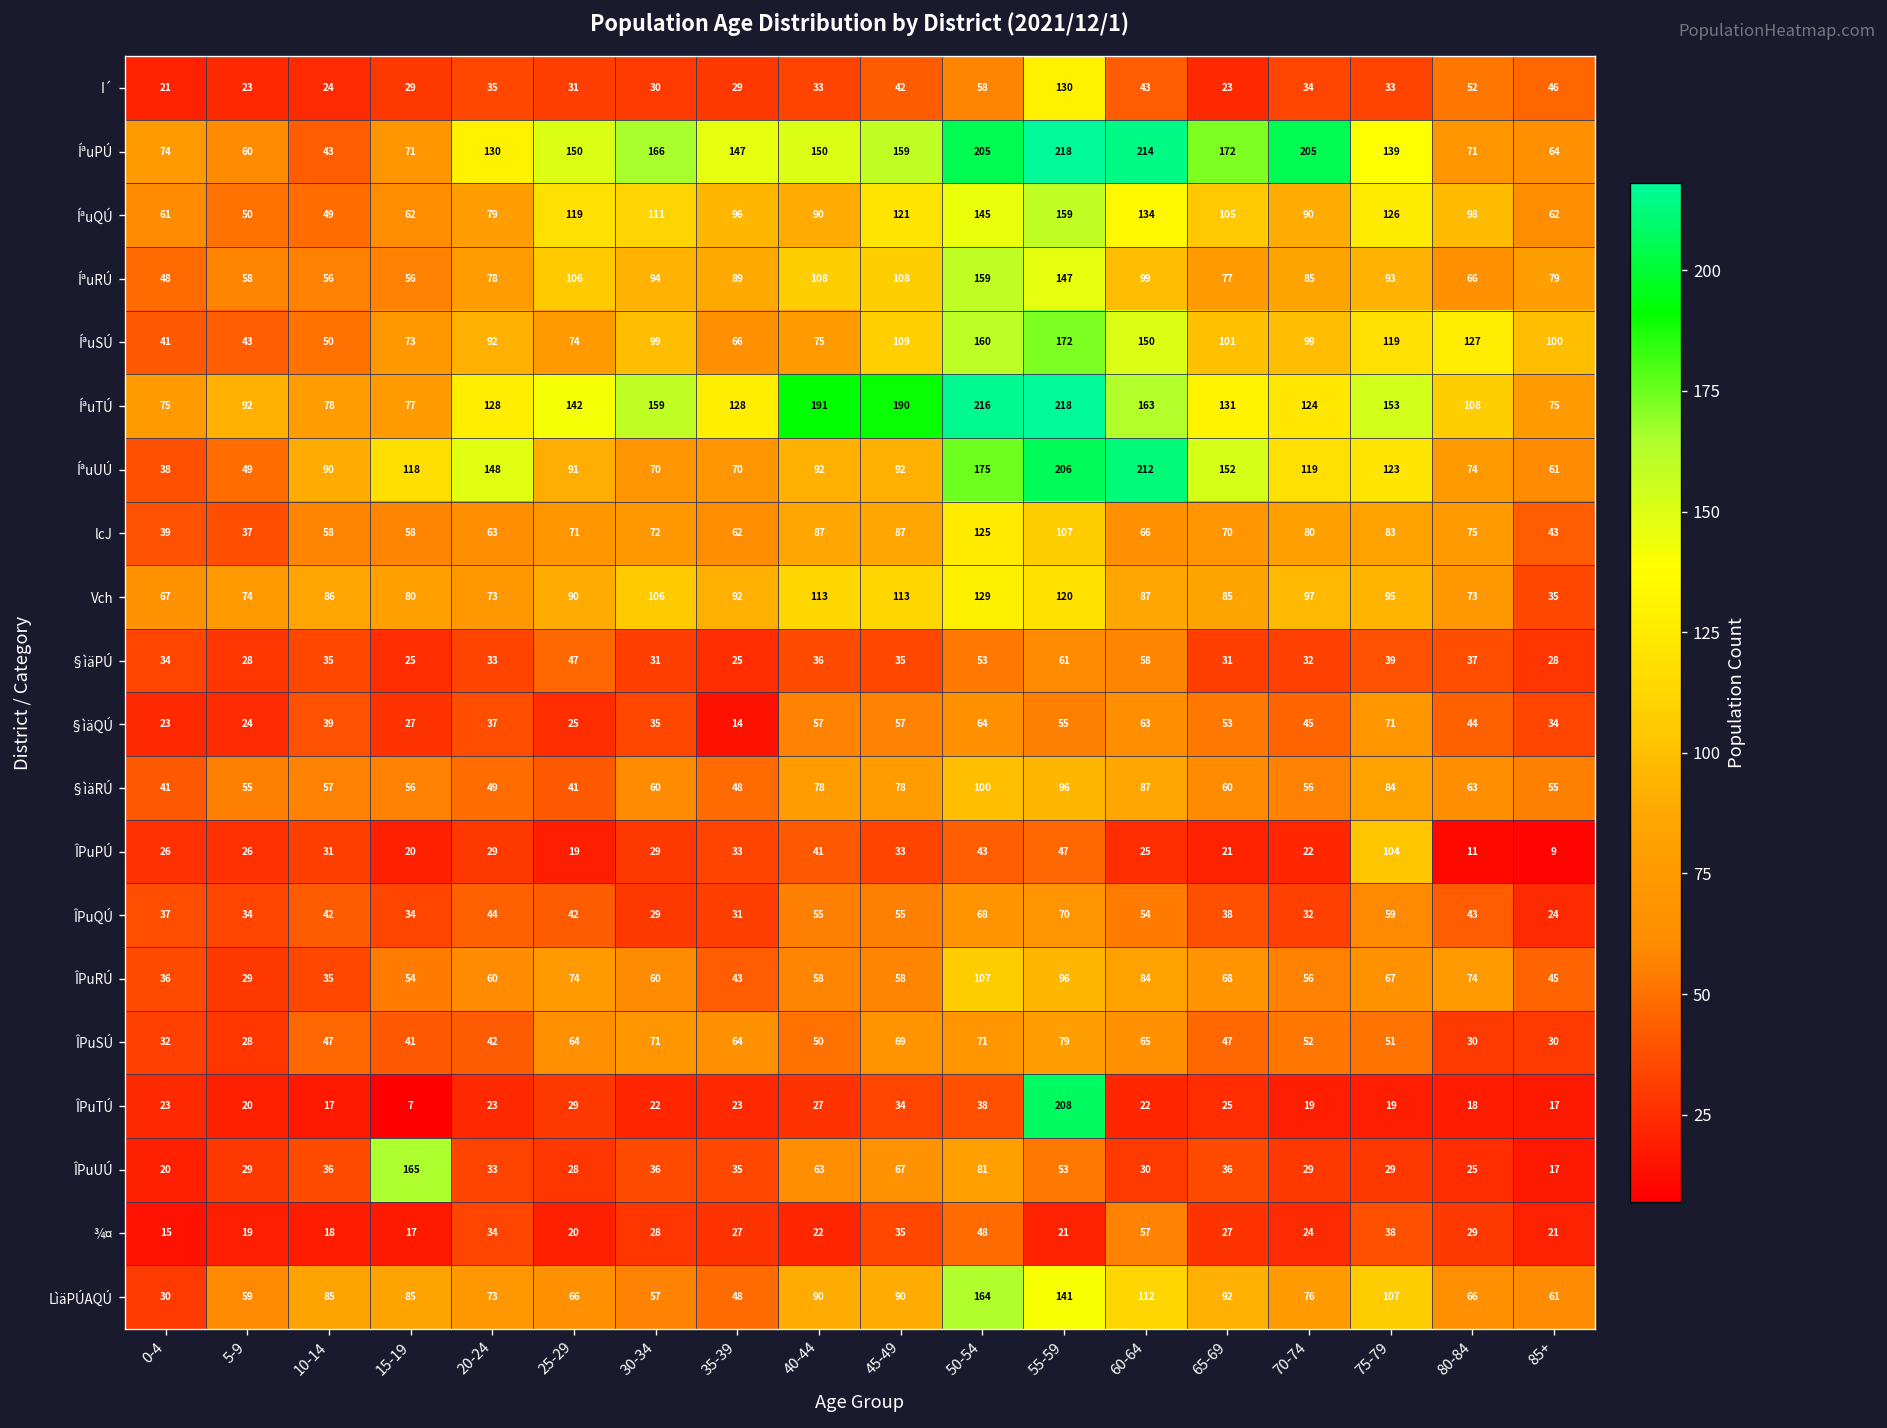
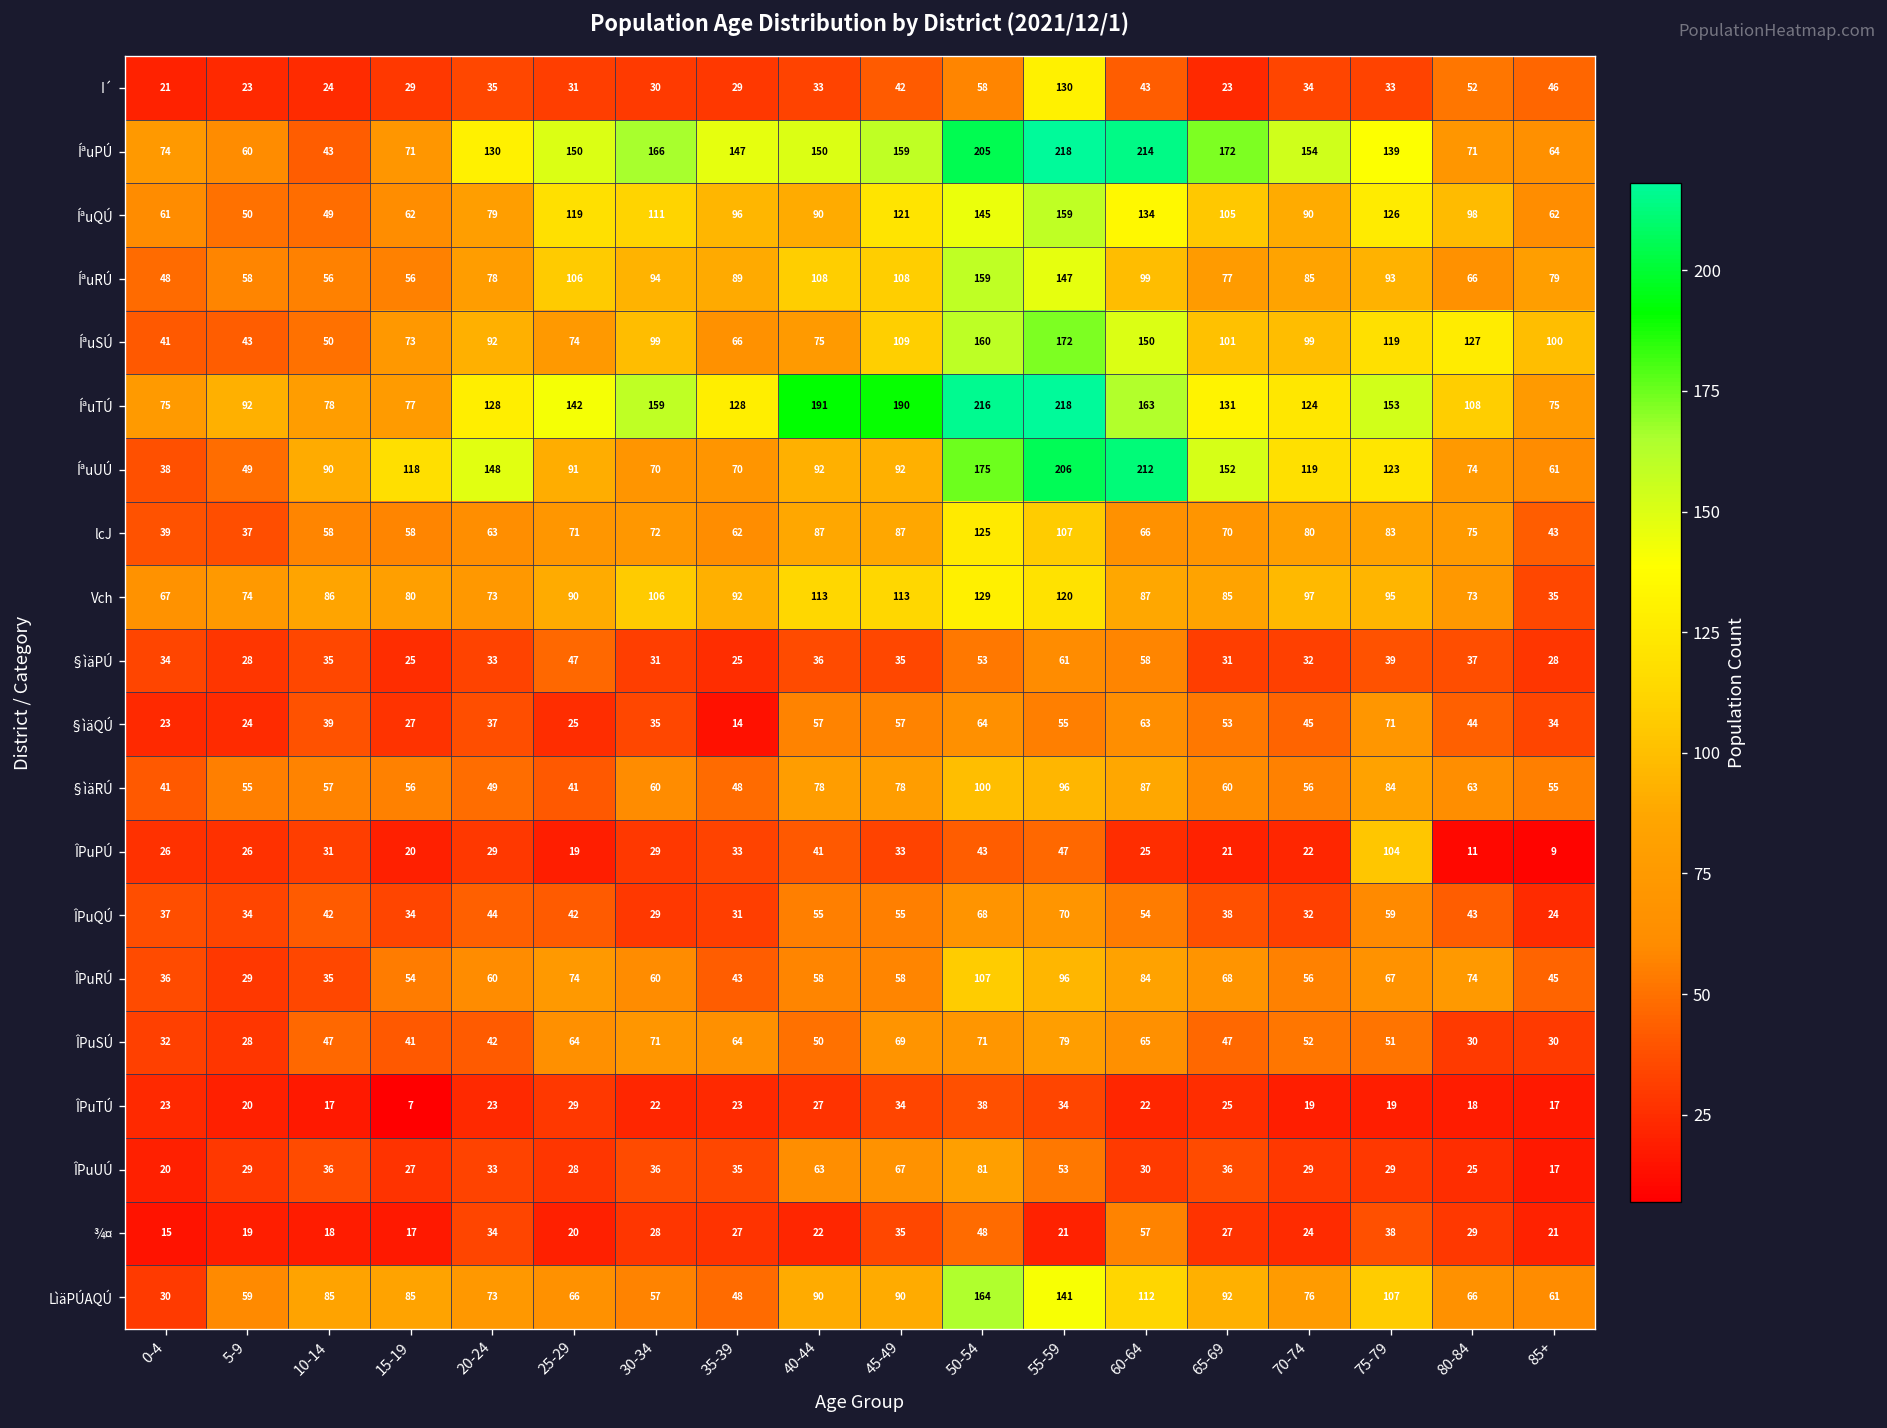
ÍªuPÚ, 70-74: 205 -> 154
ÎPuTÚ, 55-59: 208 -> 34
ÎPuUÚ, 15-19: 165 -> 27
